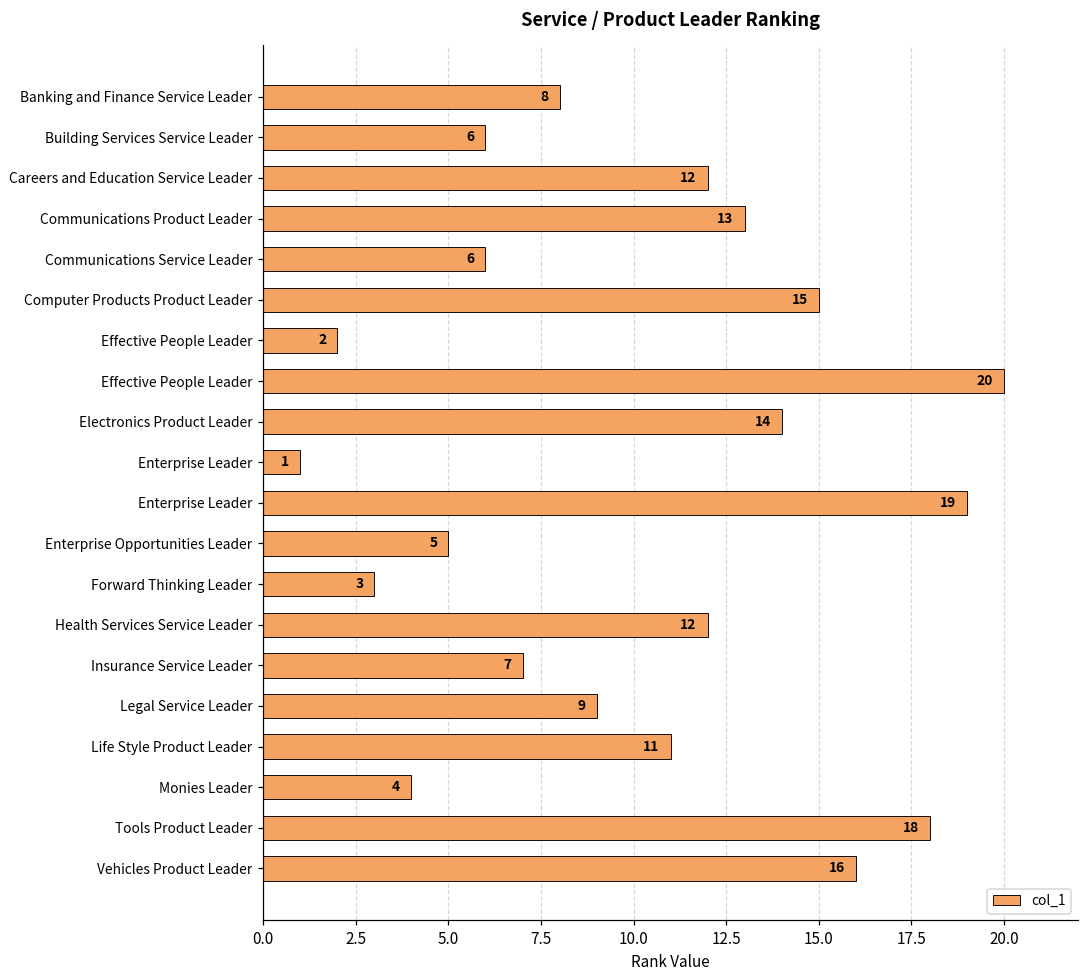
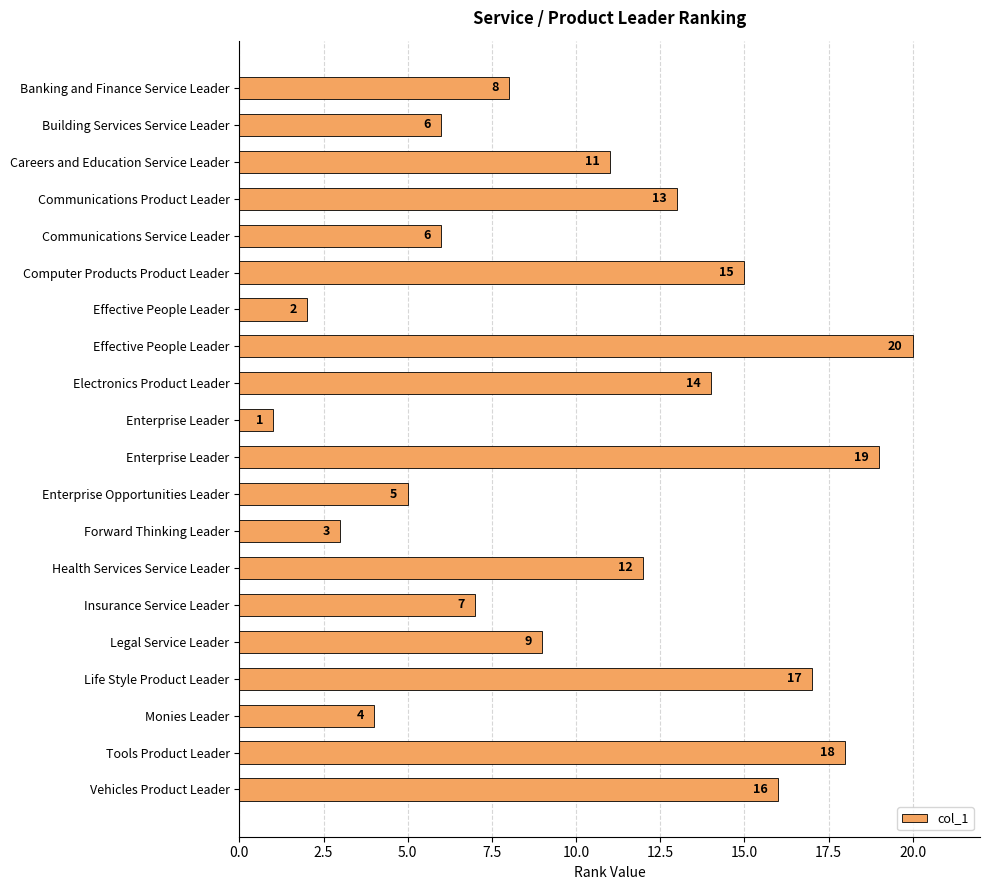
Careers and Education Service Leader: 12 -> 11
Life Style Product Leader: 11 -> 17
